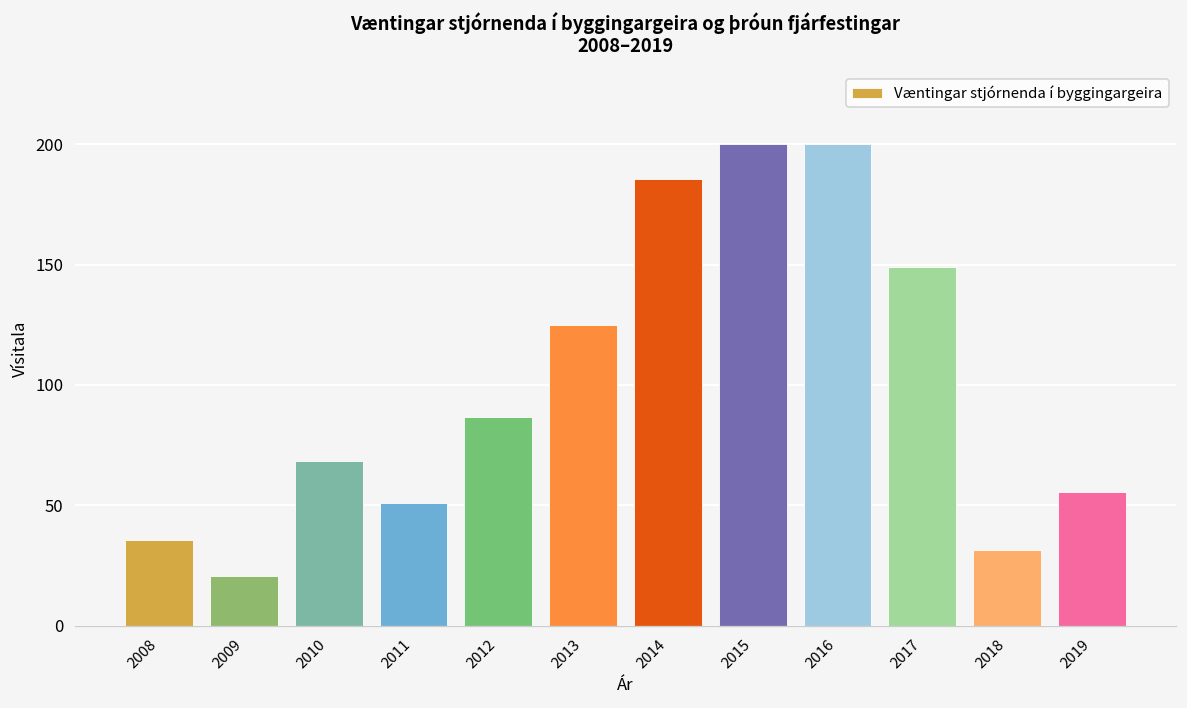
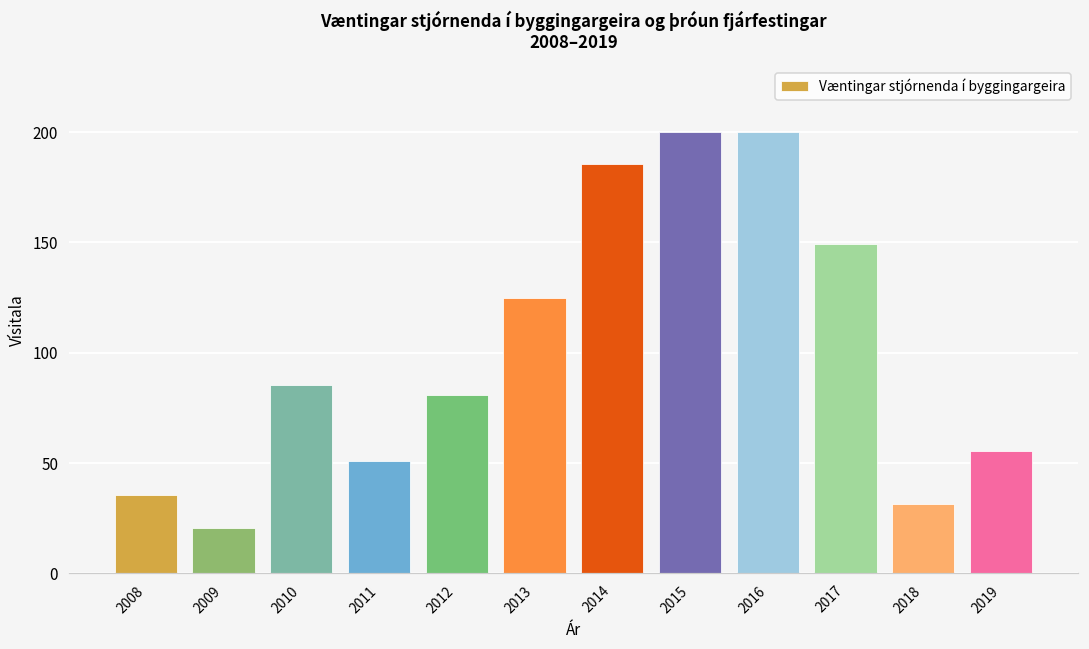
2010: 68 -> 85
2012: 87 -> 81
